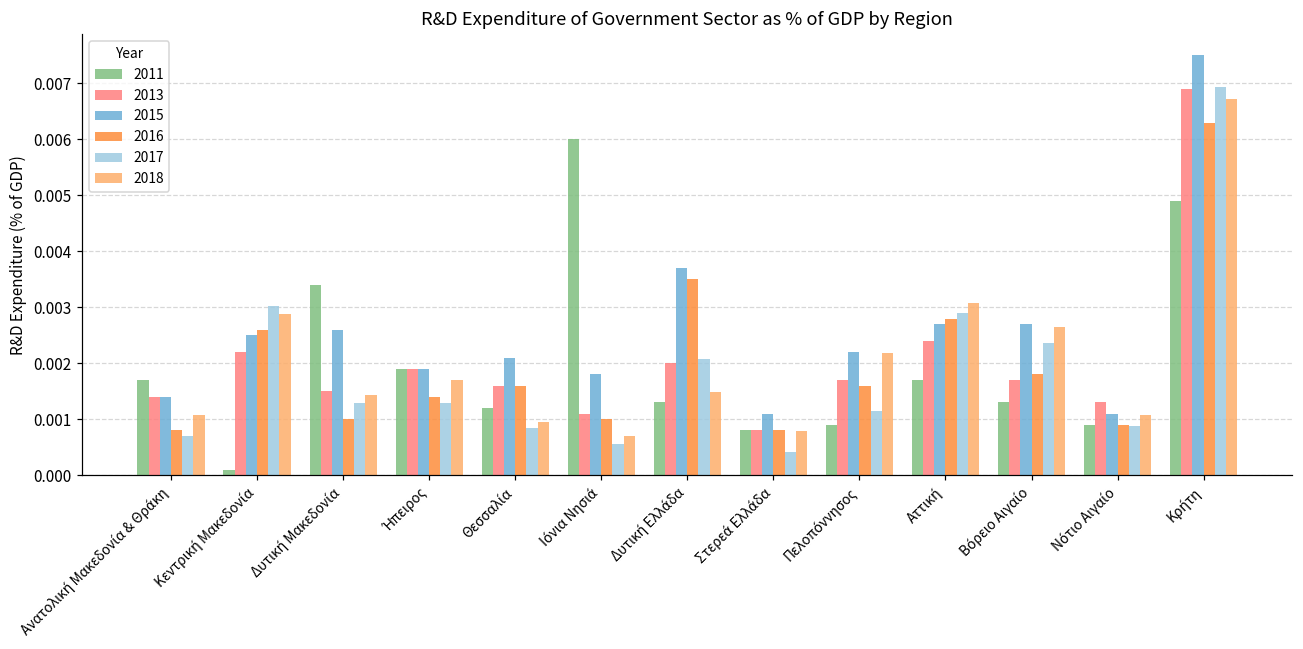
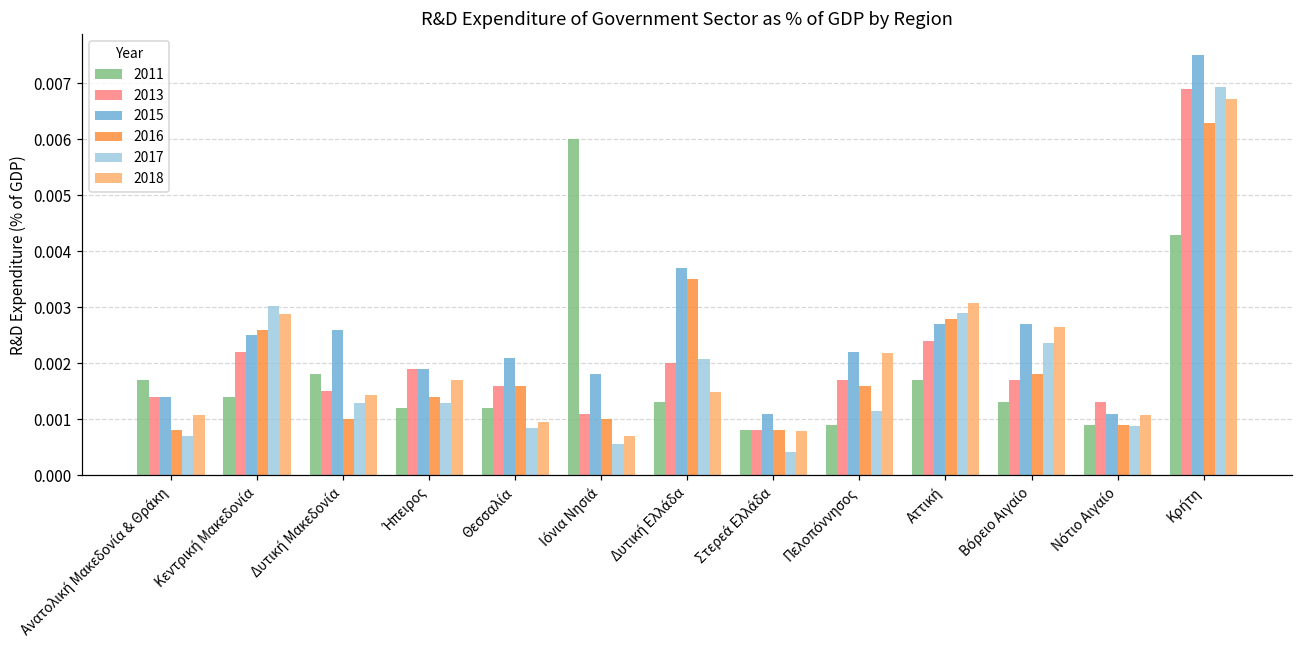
2011, Κεντρική Μακεδονία: 0.0001 -> 0.0014
2011, Δυτική Μακεδονία: 0.0034 -> 0.0018
2011, Ήπειρος: 0.0019 -> 0.0012
2011, Κρήτη: 0.0049 -> 0.0043
